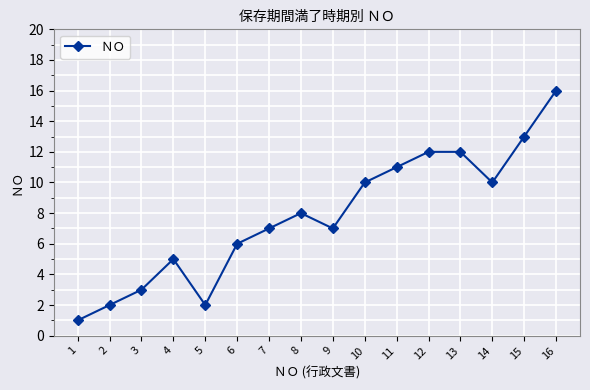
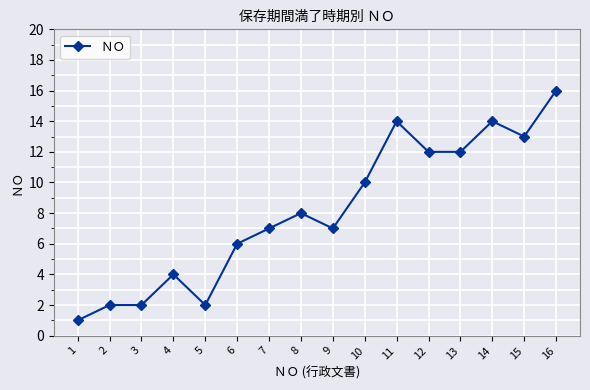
3: 3 -> 2
4: 5 -> 4
11: 11 -> 14
14: 10 -> 14
